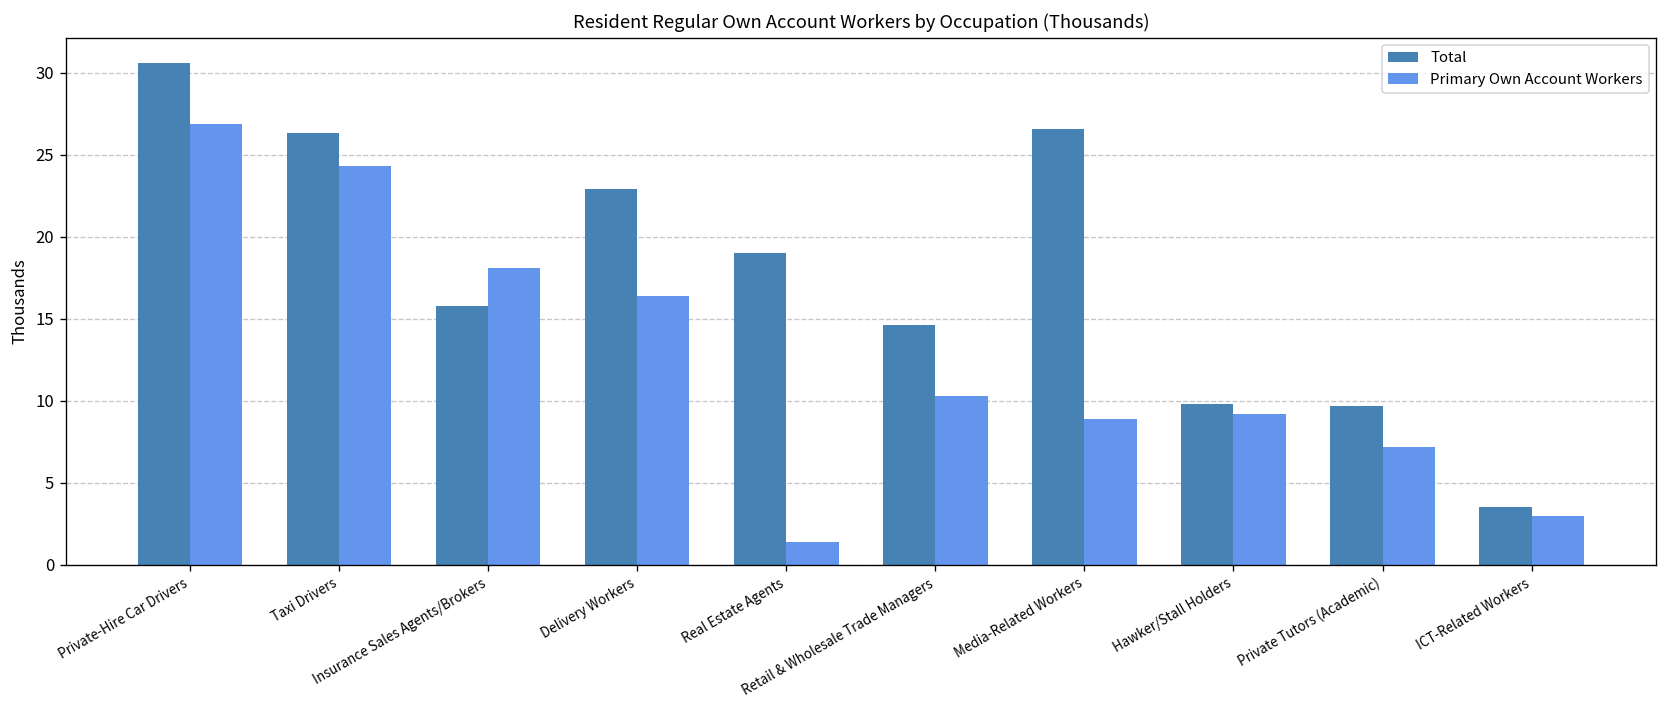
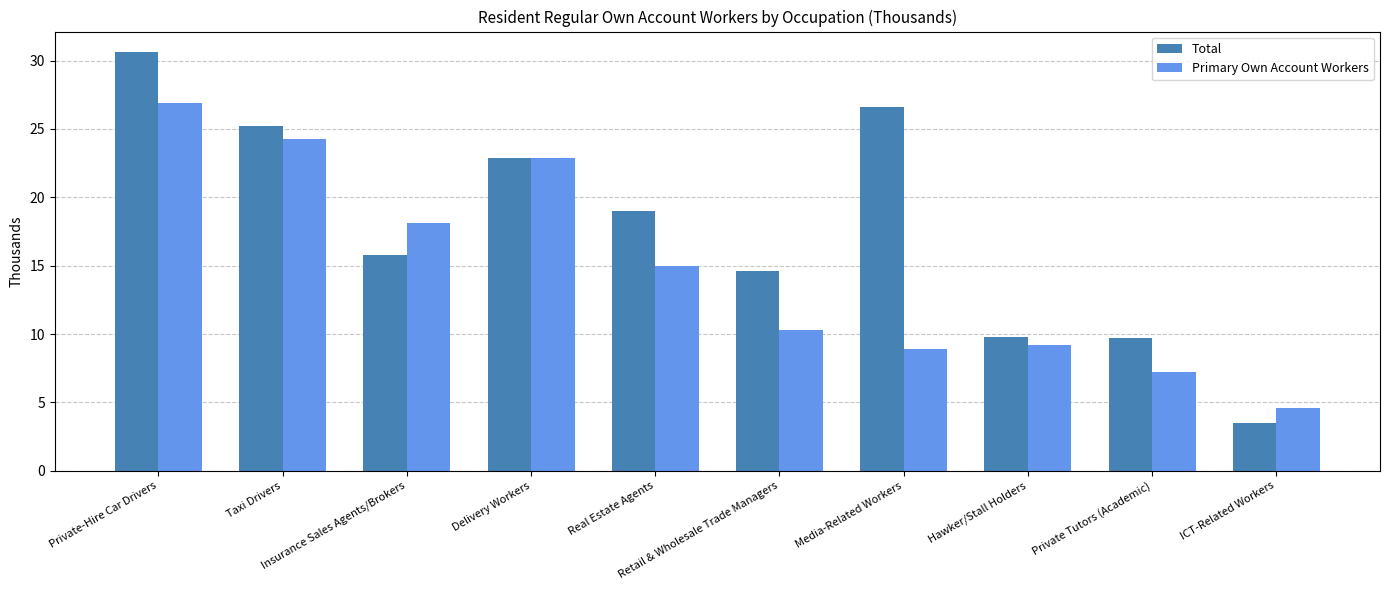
Total, Taxi Drivers: 26.3 -> 25.2
Primary Own Account Workers, Delivery Workers: 16.4 -> 22.9
Primary Own Account Workers, Real Estate Agents: 1.4 -> 15.0
Primary Own Account Workers, ICT-Related Workers: 3.0 -> 4.6
